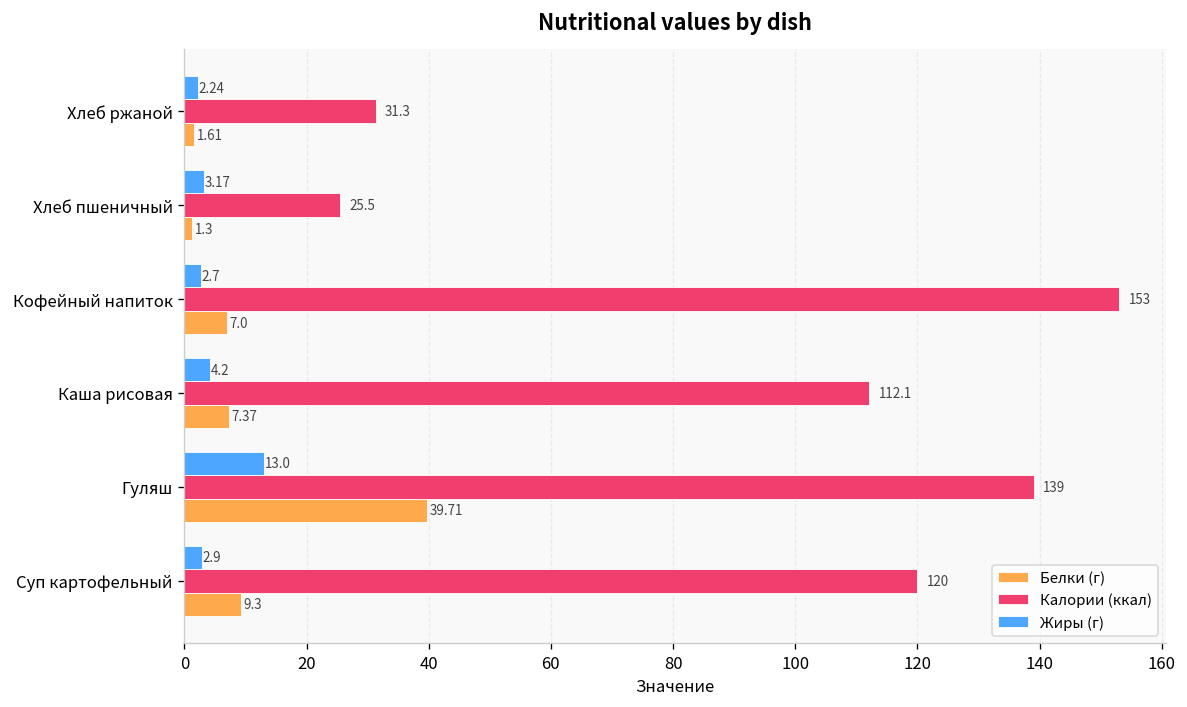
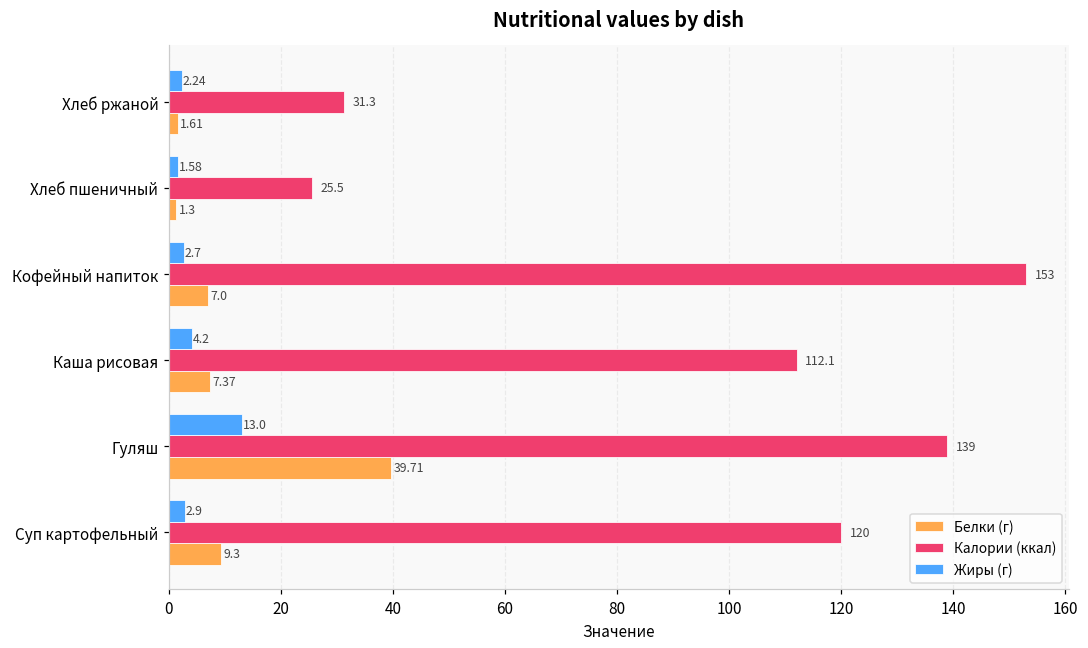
Жиры (г), Хлеб пшеничный: 3.17 -> 1.58
